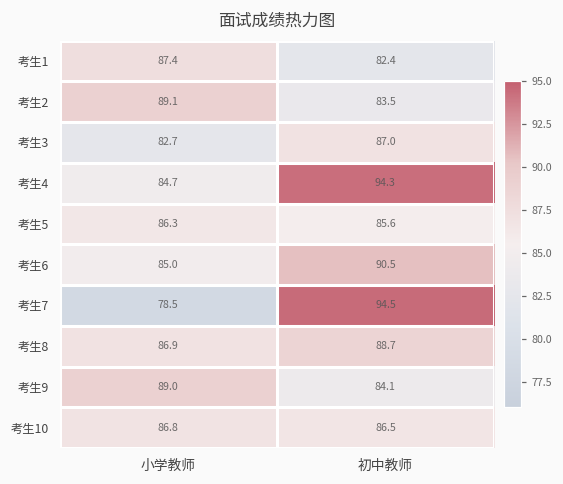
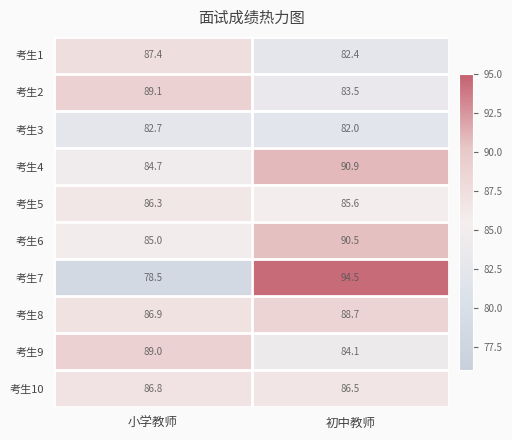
考生3, 初中教师: 87.0 -> 82.0
考生4, 初中教师: 94.3 -> 90.9
